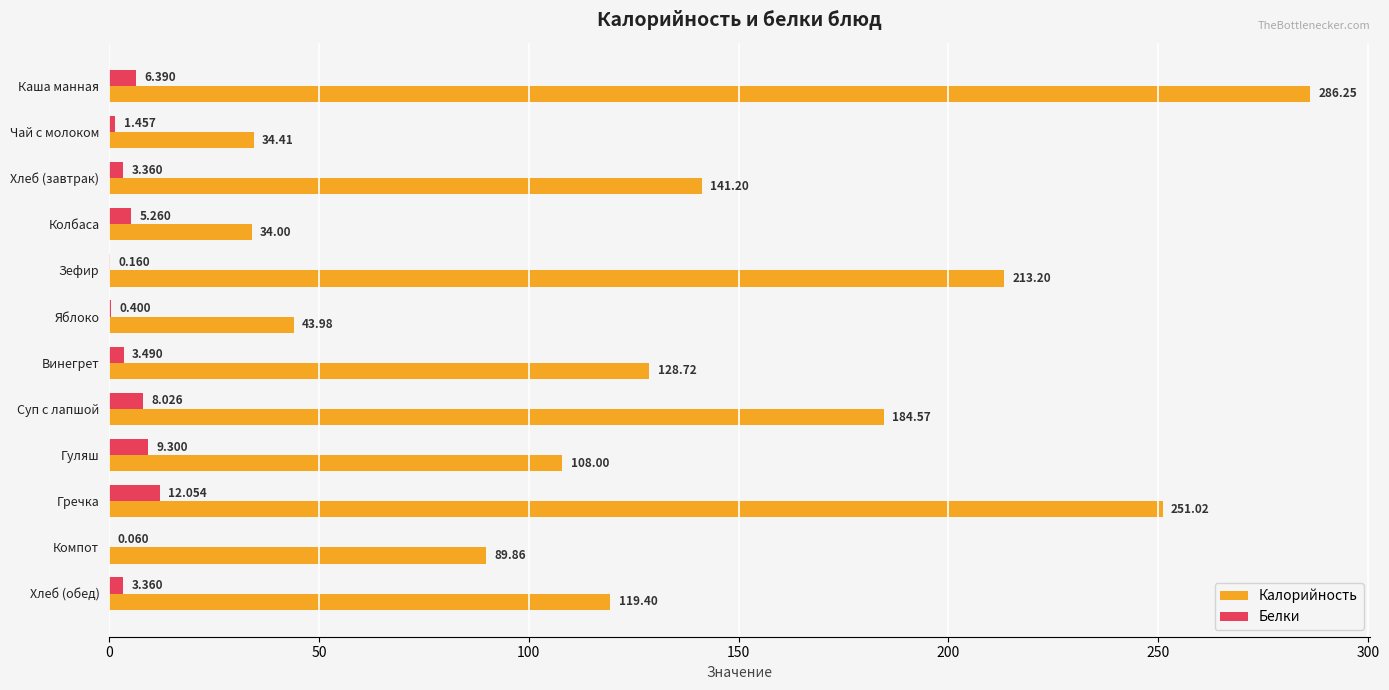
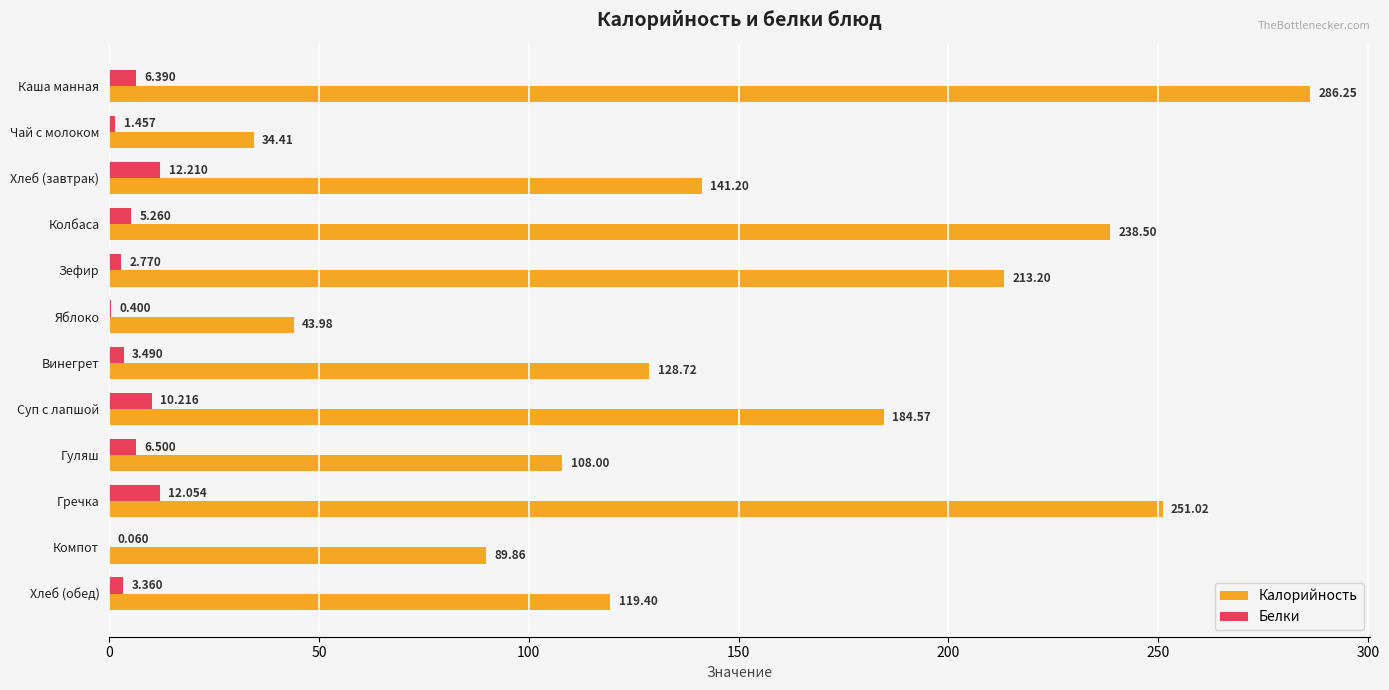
Белки, Хлеб (завтрак): 3.360 -> 12.210
Калорийность, Колбаса: 34.00 -> 238.50
Белки, Зефир: 0.160 -> 2.770
Белки, Суп с лапшой: 8.026 -> 10.216
Белки, Гуляш: 9.300 -> 6.500
